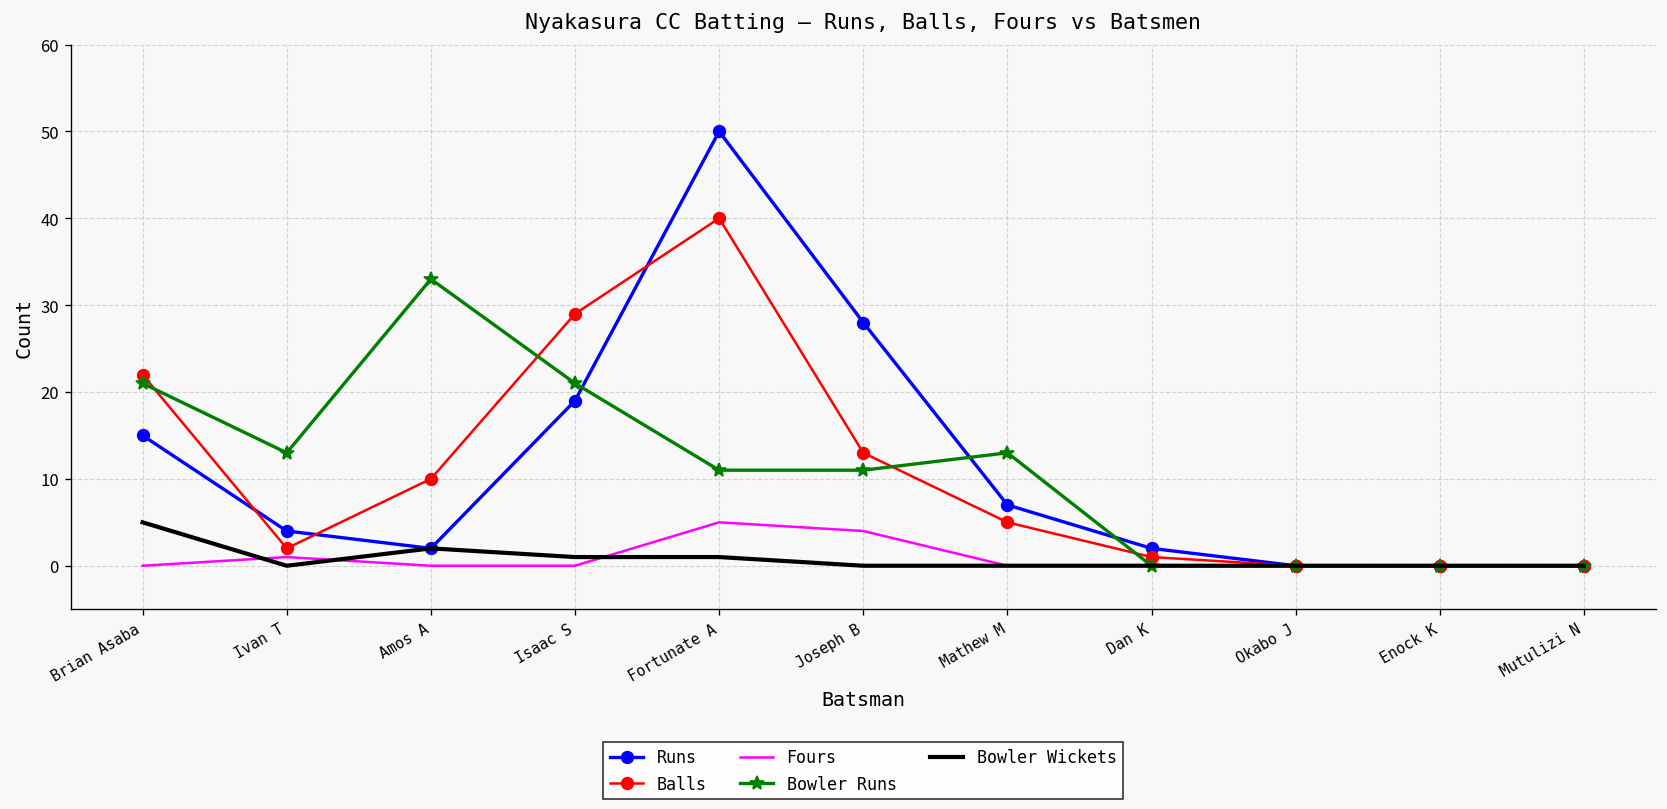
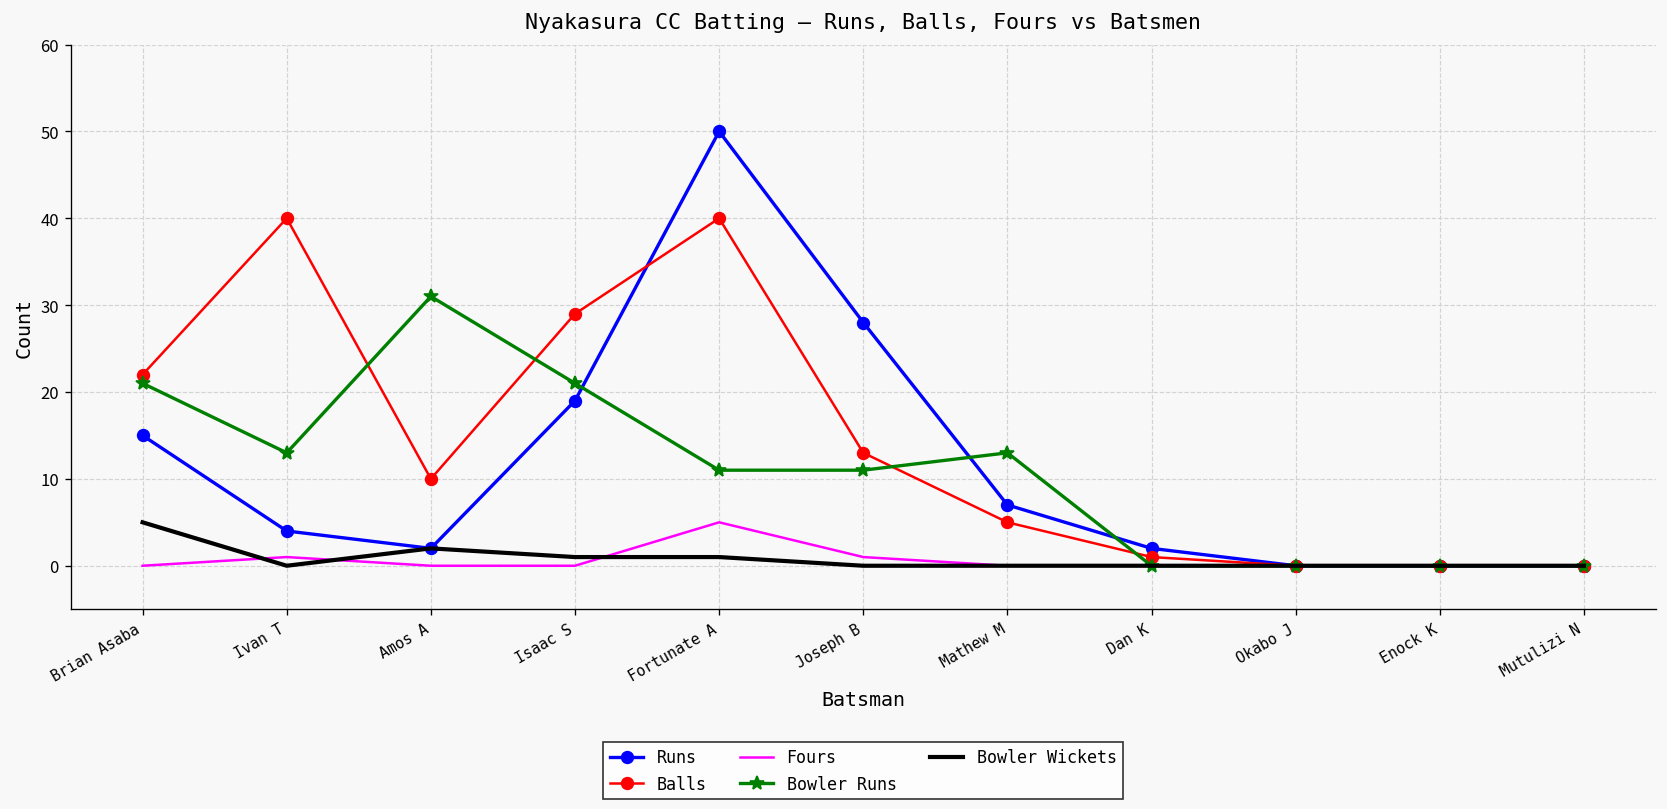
Balls, Ivan T: 2 -> 40
Bowler Runs, Amos A: 33 -> 31
Fours, Joseph B: 4 -> 1
